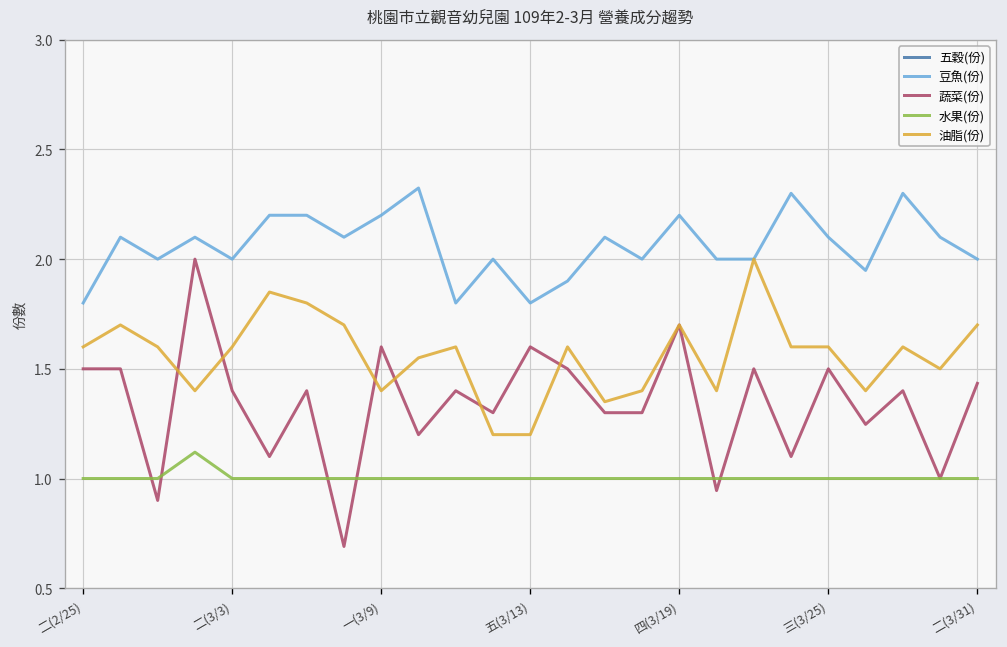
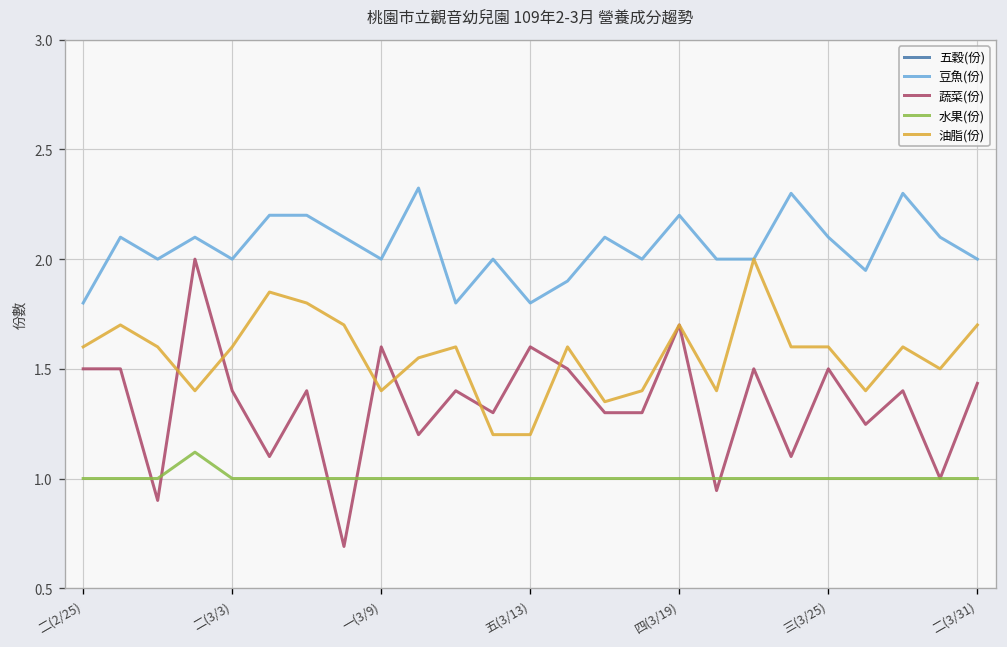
豆魚(份), 一(3/9): 2.2 -> 2.0
